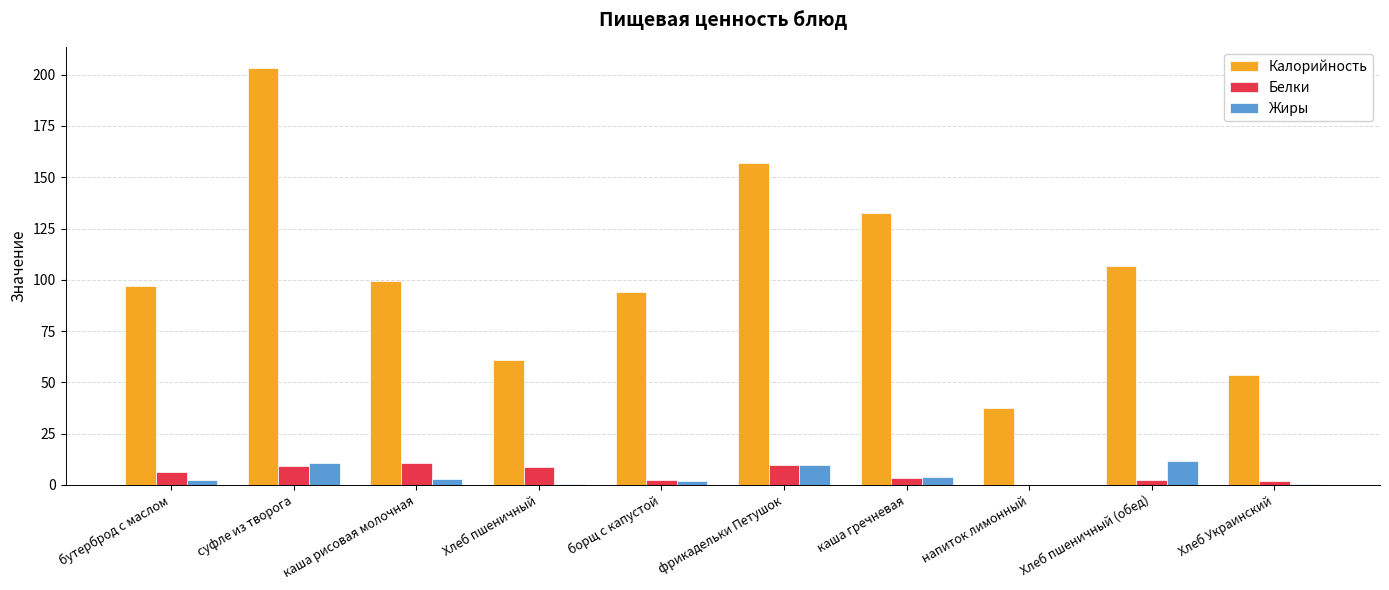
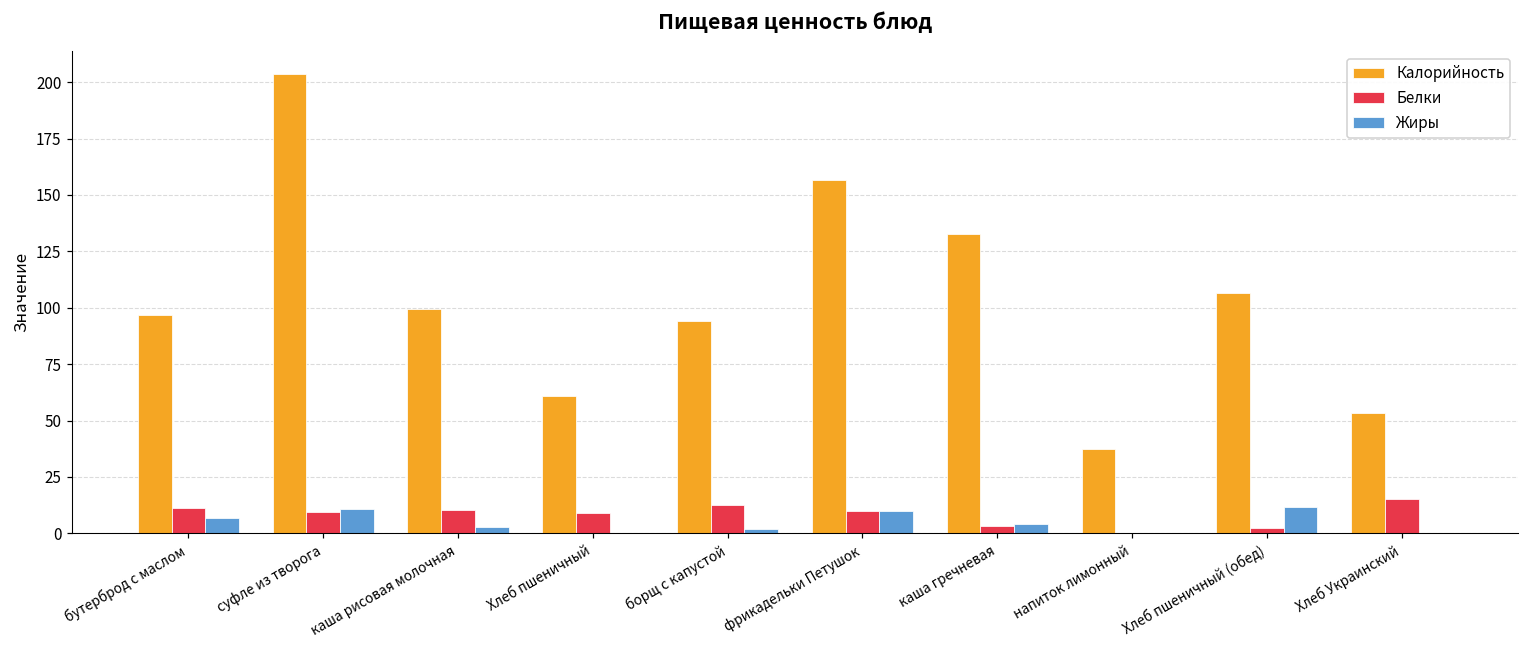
Белки, бутерброд с маслом: 6 -> 11
Жиры, бутерброд с маслом: 2 -> 7
Белки, борщ с капустой: 2 -> 12
Белки, Хлеб Украинский: 2 -> 15
